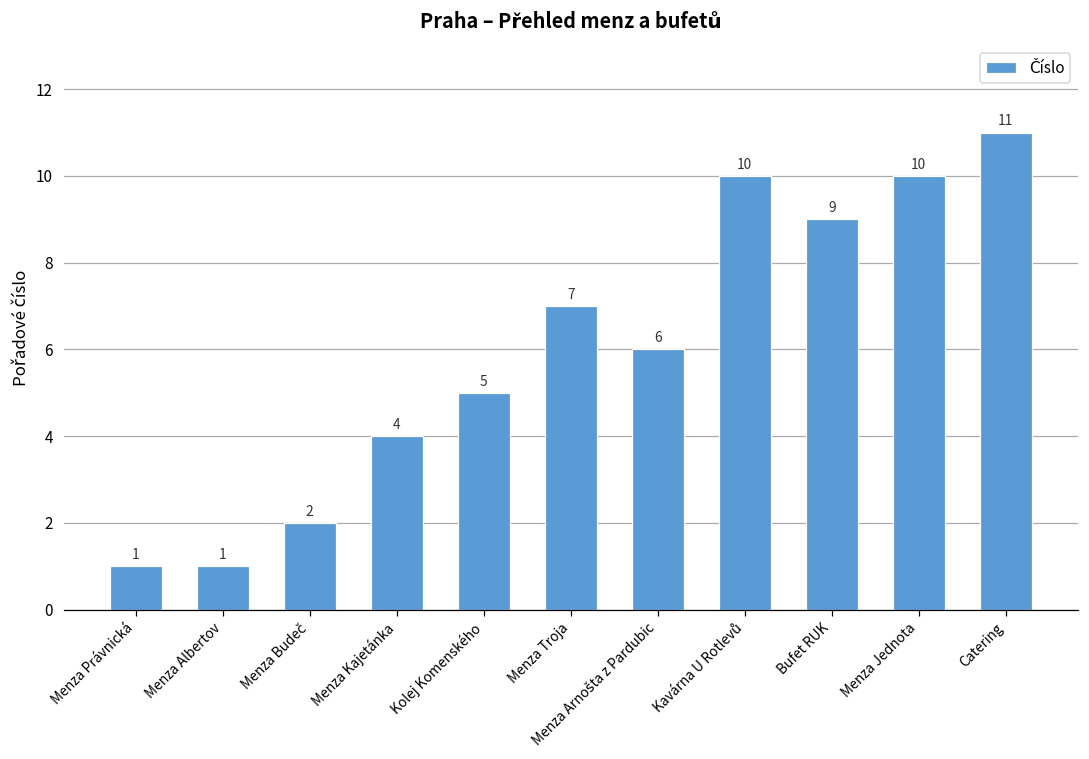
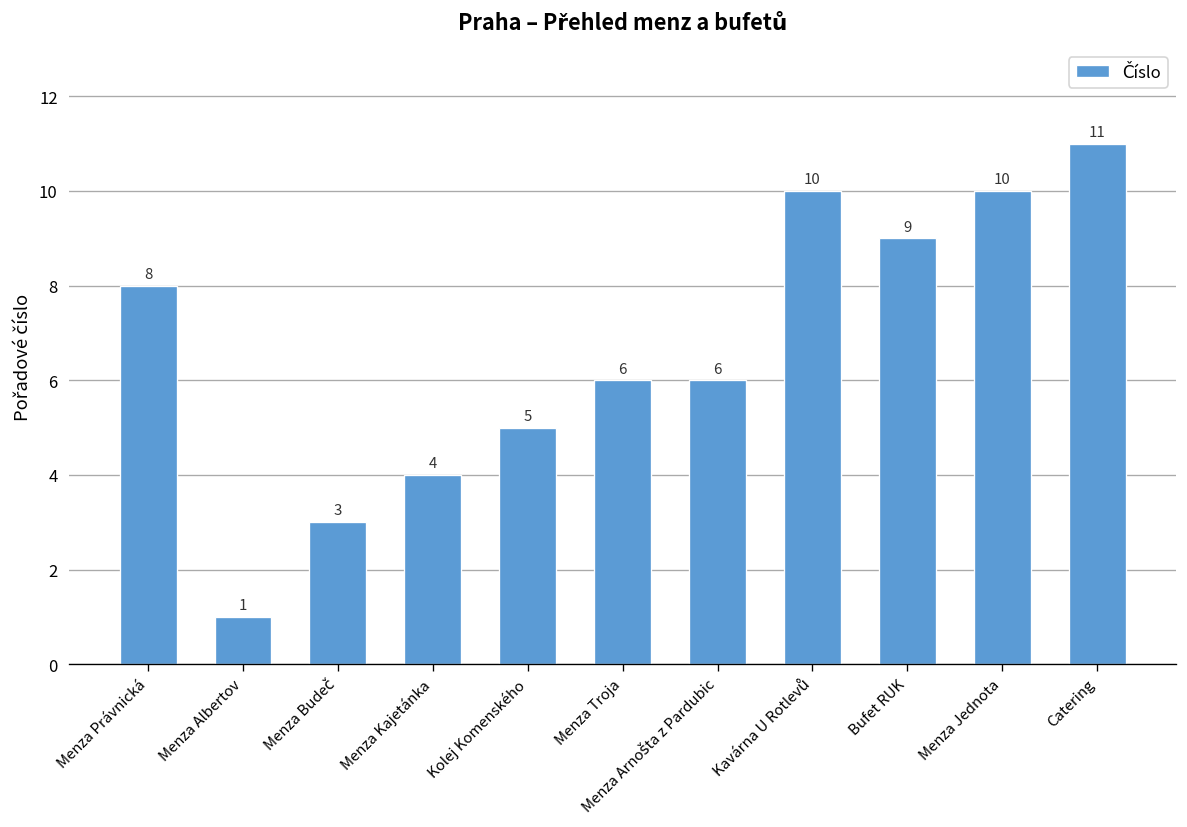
Menza Právnická: 1 -> 8
Menza Budeč: 2 -> 3
Menza Troja: 7 -> 6
